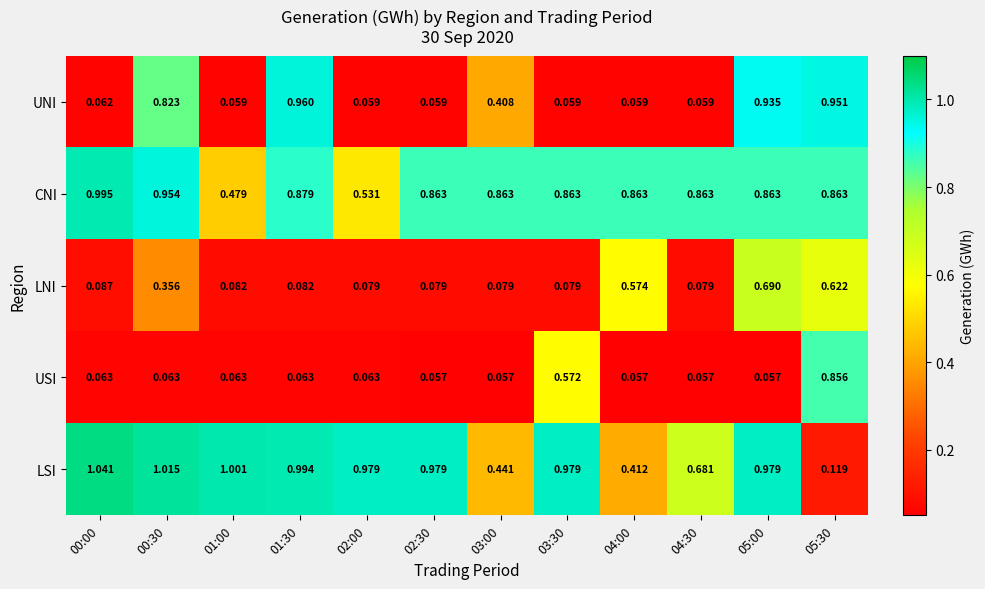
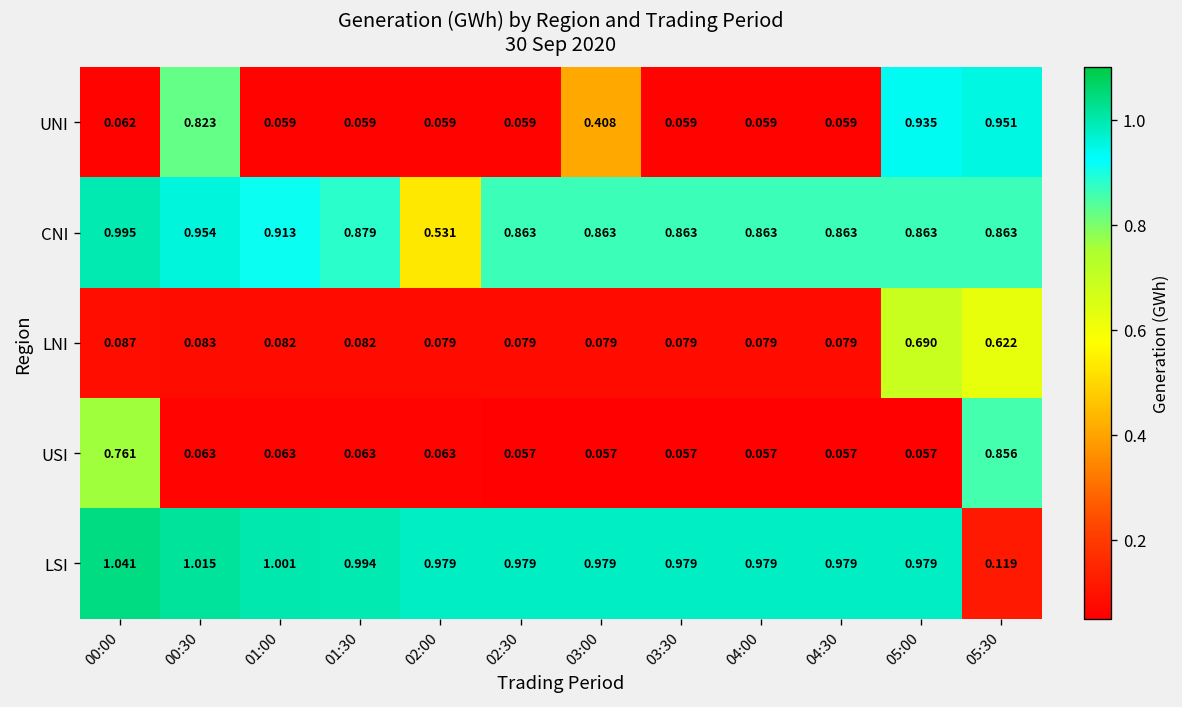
UNI, 01:30: 0.960 -> 0.059
CNI, 01:00: 0.479 -> 0.913
LNI, 00:30: 0.356 -> 0.083
LNI, 04:00: 0.574 -> 0.079
USI, 00:00: 0.063 -> 0.761
USI, 03:30: 0.572 -> 0.057
LSI, 03:00: 0.441 -> 0.979
LSI, 04:00: 0.412 -> 0.979
LSI, 04:30: 0.681 -> 0.979
